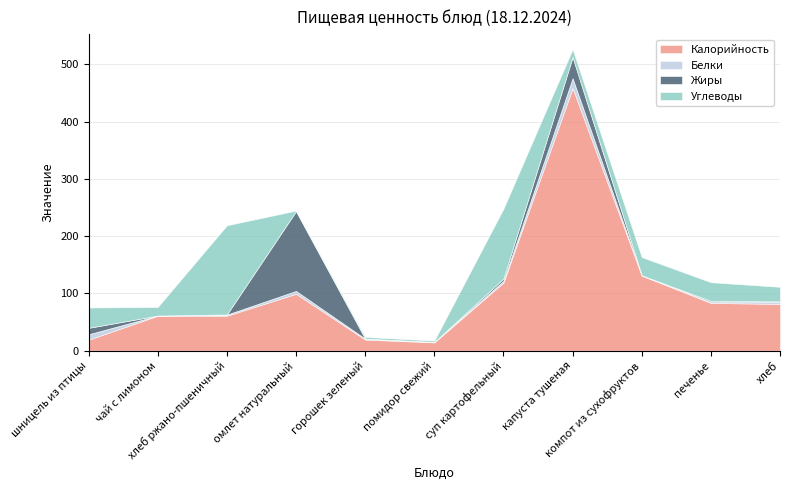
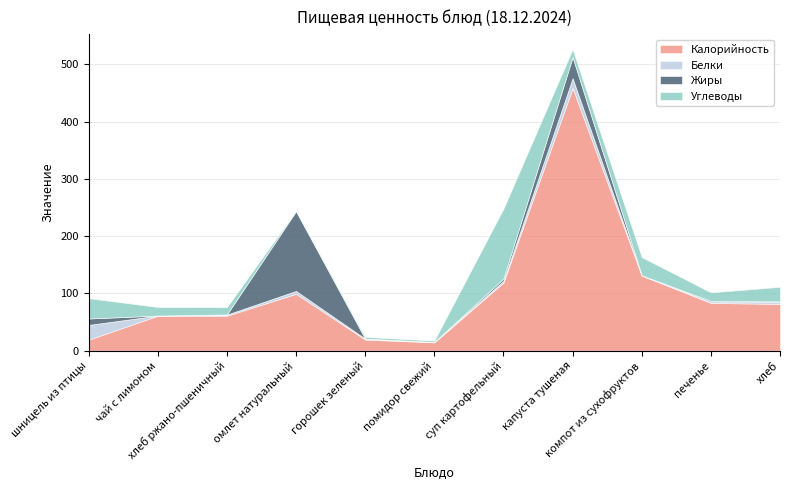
Белки, шницель из птицы: 10 -> 30
Углеводы, хлеб ржано-пшеничный: 160 -> 10
Углеводы, печенье: 30 -> 10
